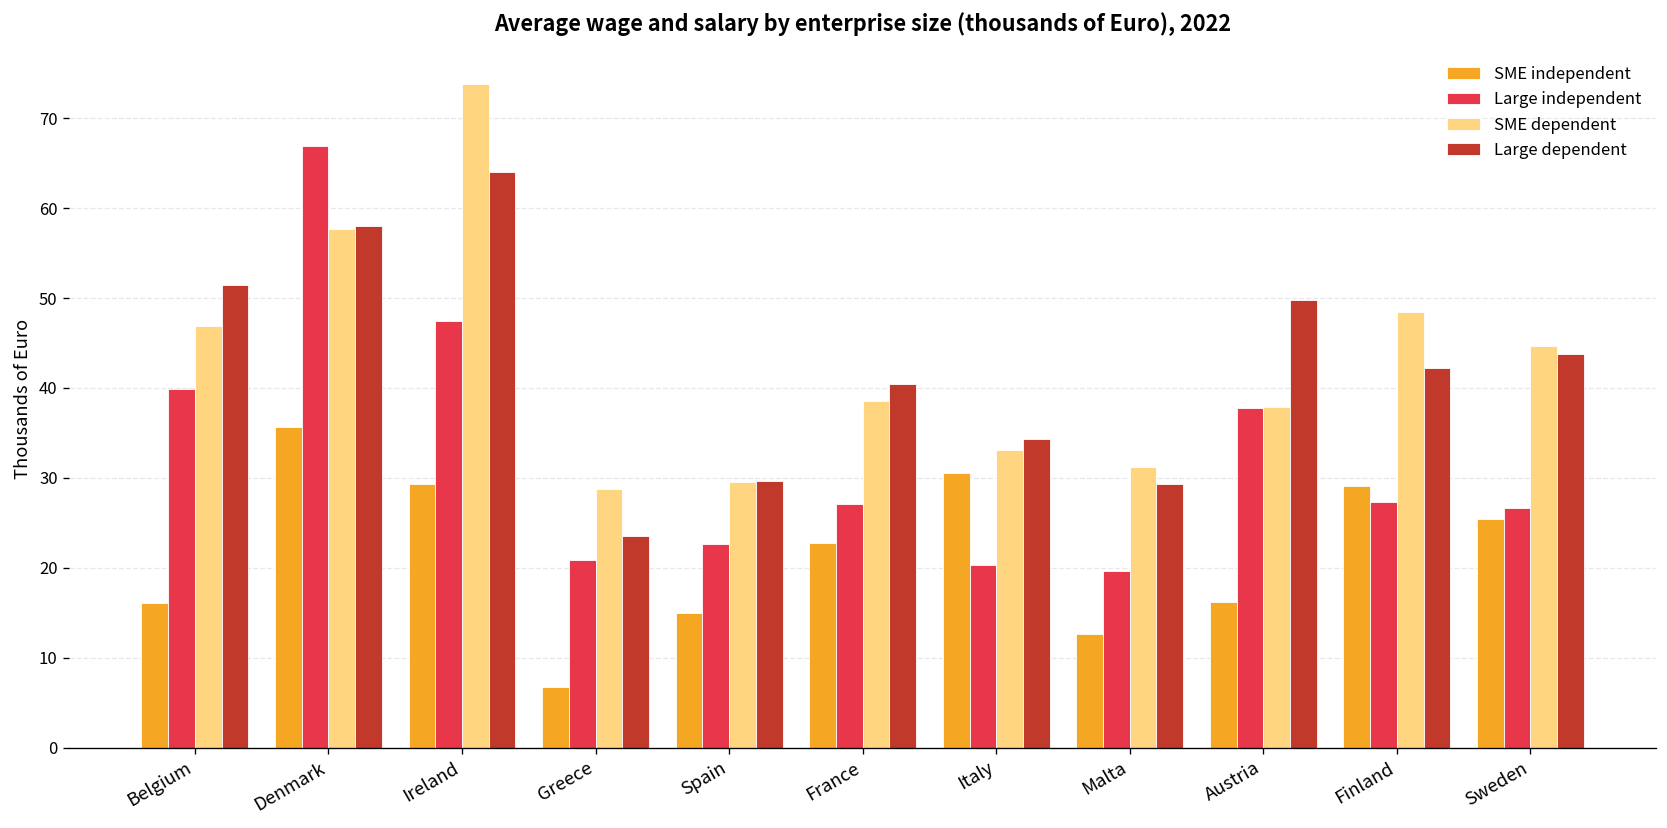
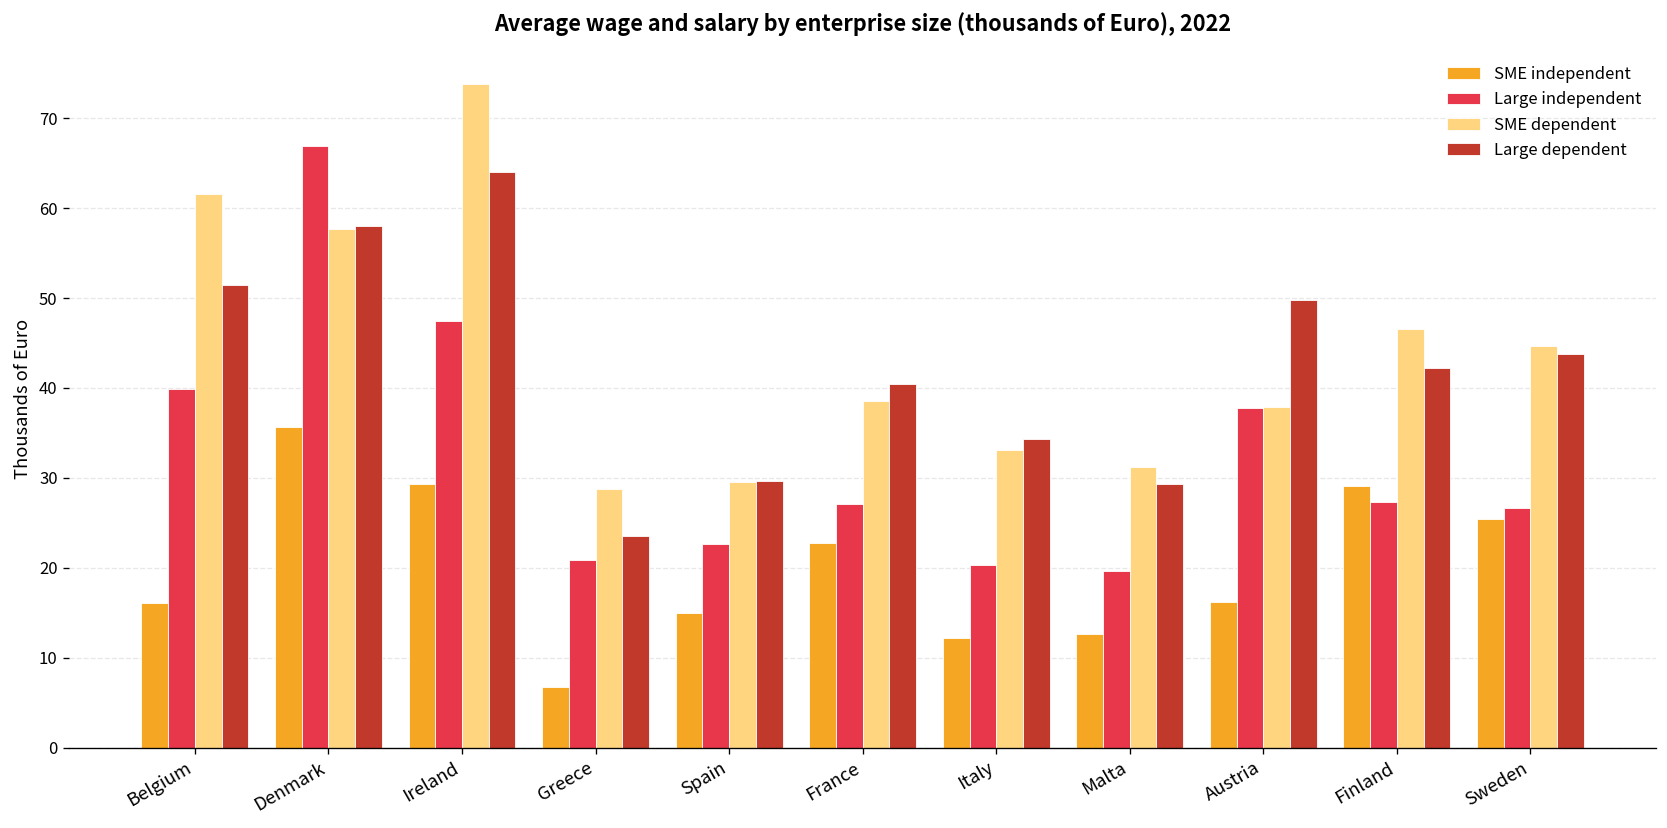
SME dependent, Belgium: 47 -> 62
SME independent, Italy: 31 -> 12
SME dependent, Finland: 49 -> 47
